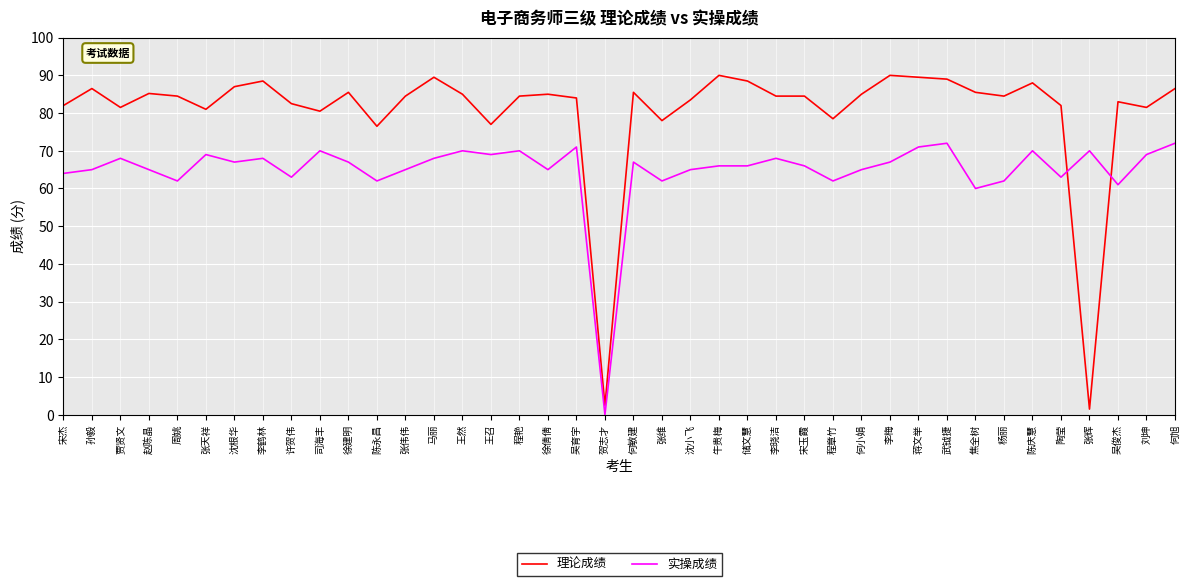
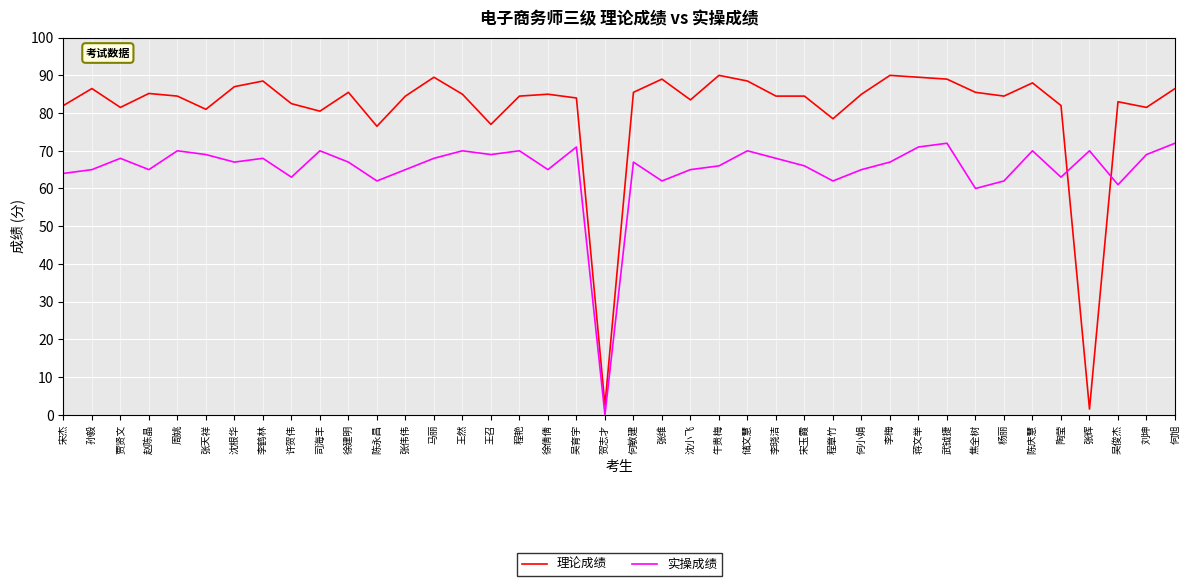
实操成绩, 周姚: 62 -> 70
理论成绩, 张维: 78 -> 89
实操成绩, 储文慧: 66 -> 70
